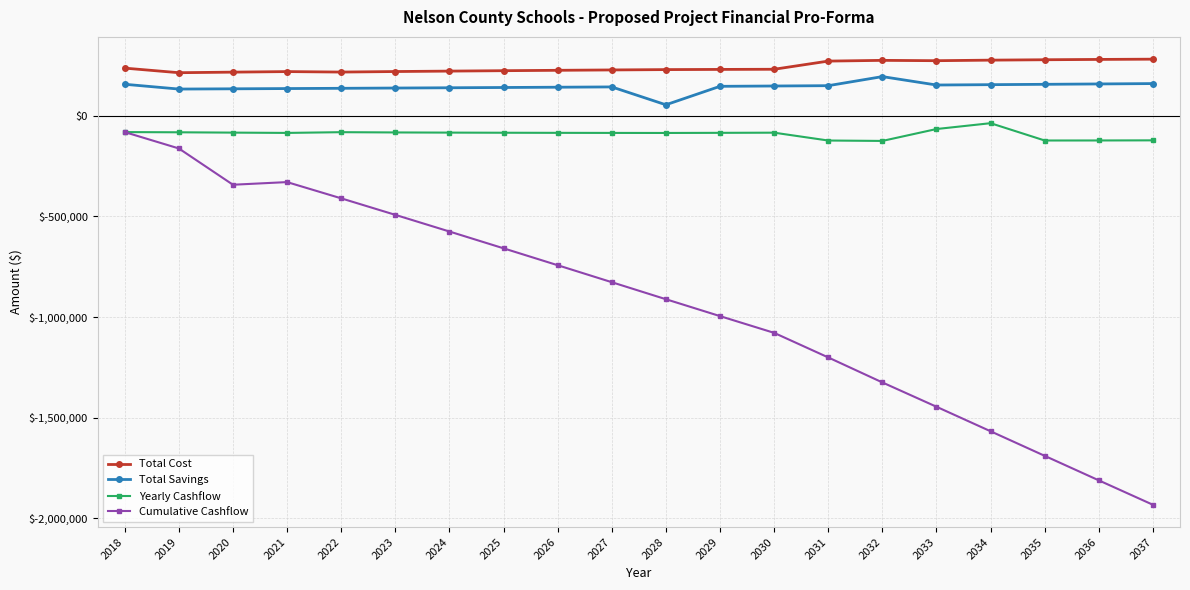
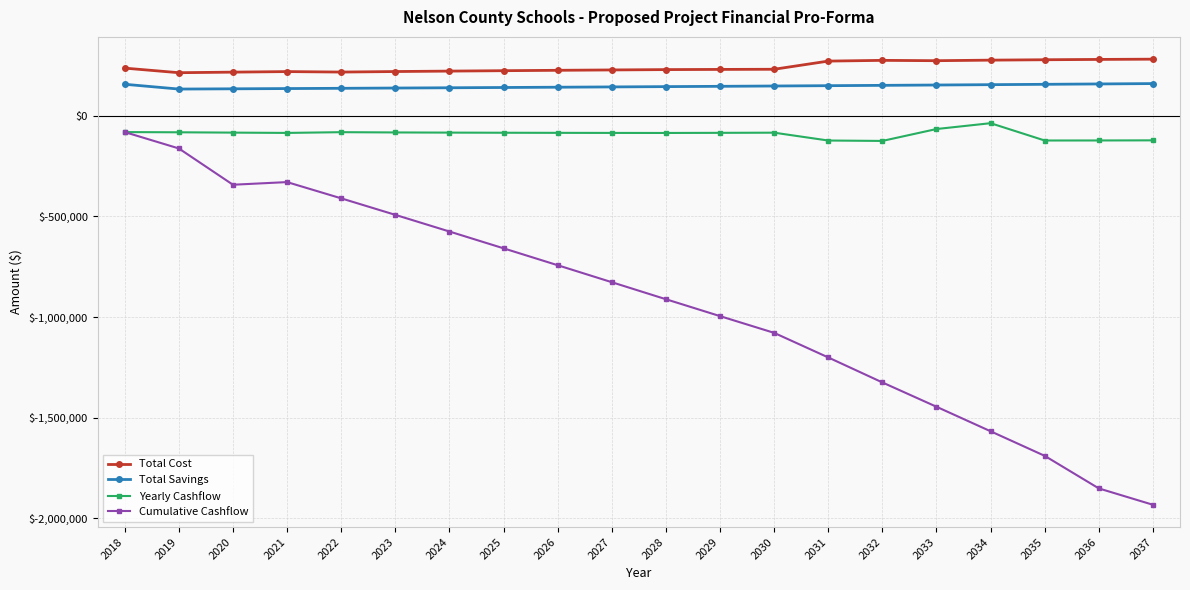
Total Savings, 2028: $60,000 -> $150,000
Total Savings, 2032: $200,000 -> $150,000
Cumulative Cashflow, 2036: $-1,810,000 -> $-1,850,000
